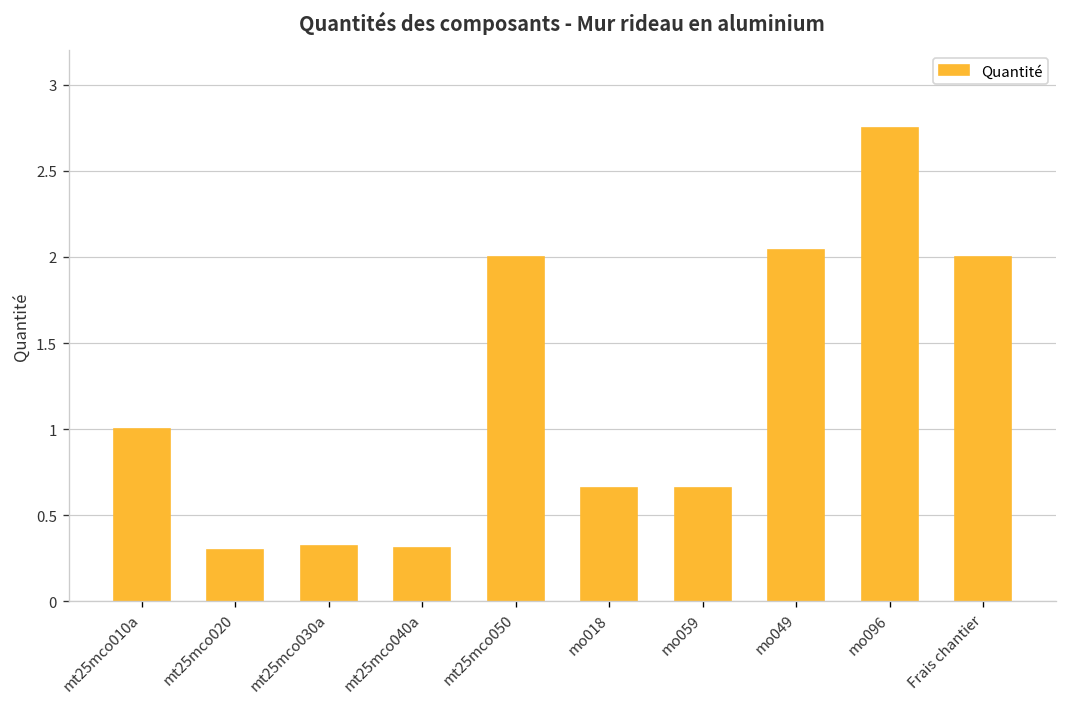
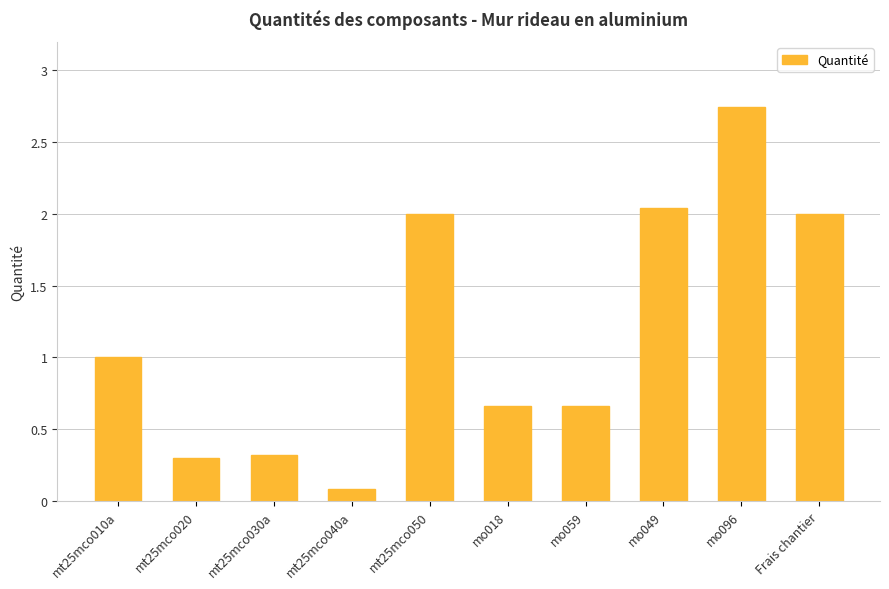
mt25mco040a: 0.31 -> 0.08
